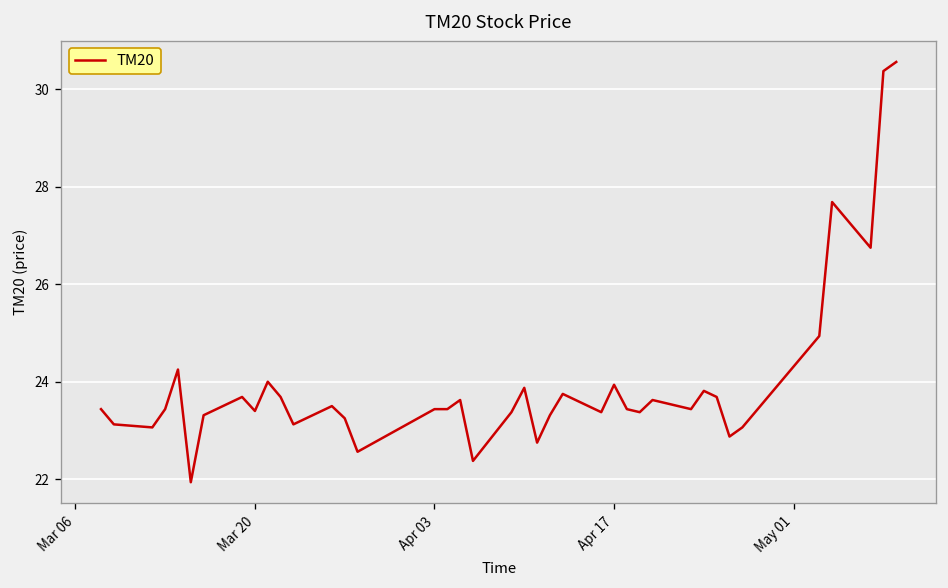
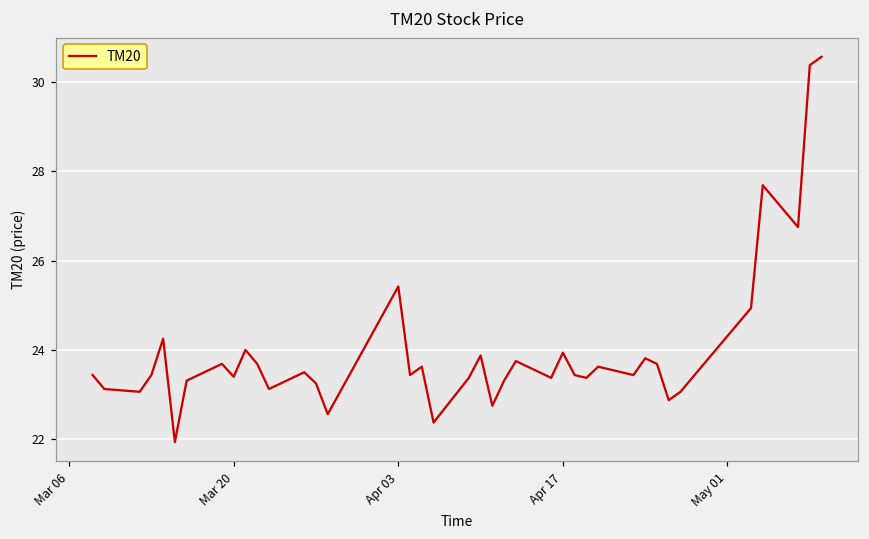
Apr 03: 23.4 -> 25.4
